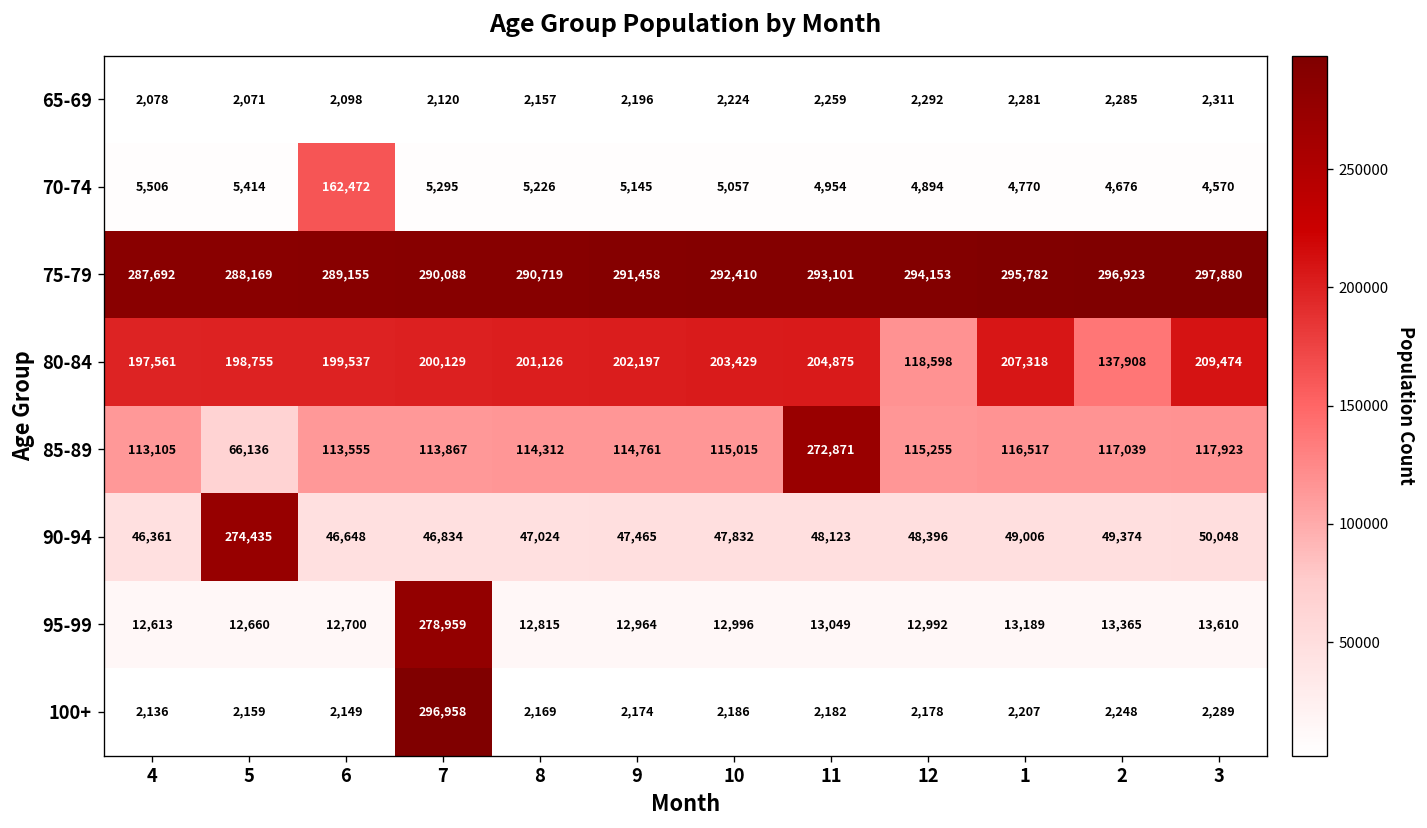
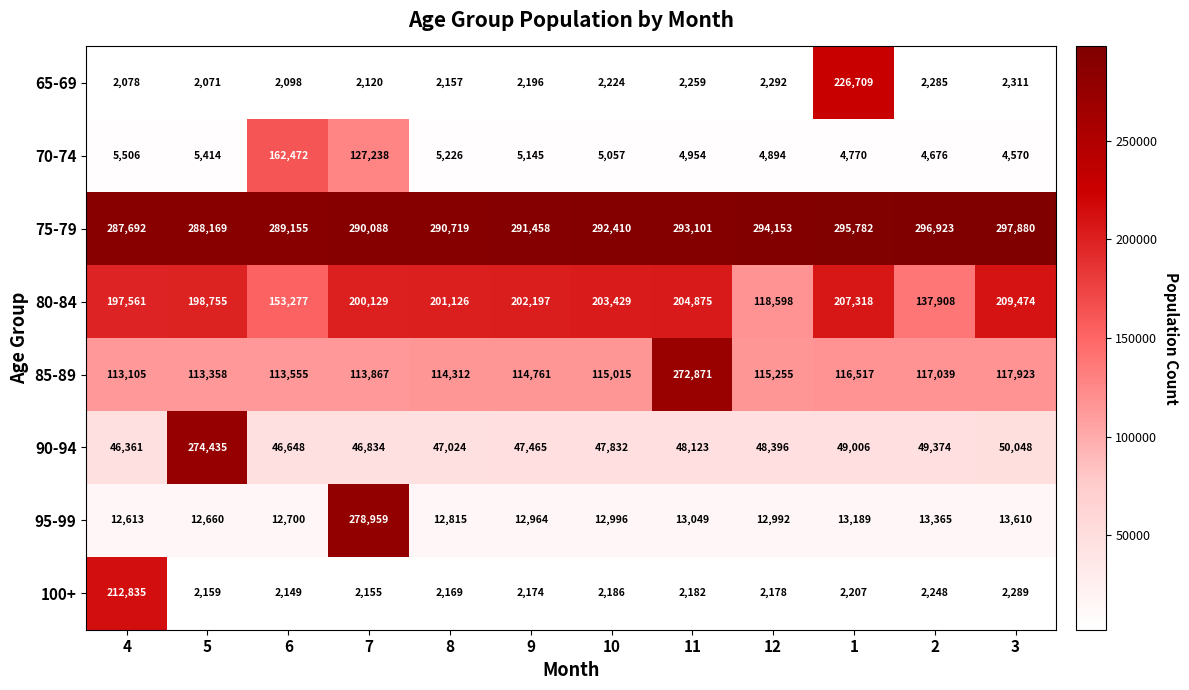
65-69, 1: 2,281 -> 226,709
70-74, 7: 5,295 -> 127,238
80-84, 6: 199,537 -> 153,277
85-89, 5: 66,136 -> 113,358
100+, 4: 2,136 -> 212,835
100+, 7: 296,958 -> 2,155
